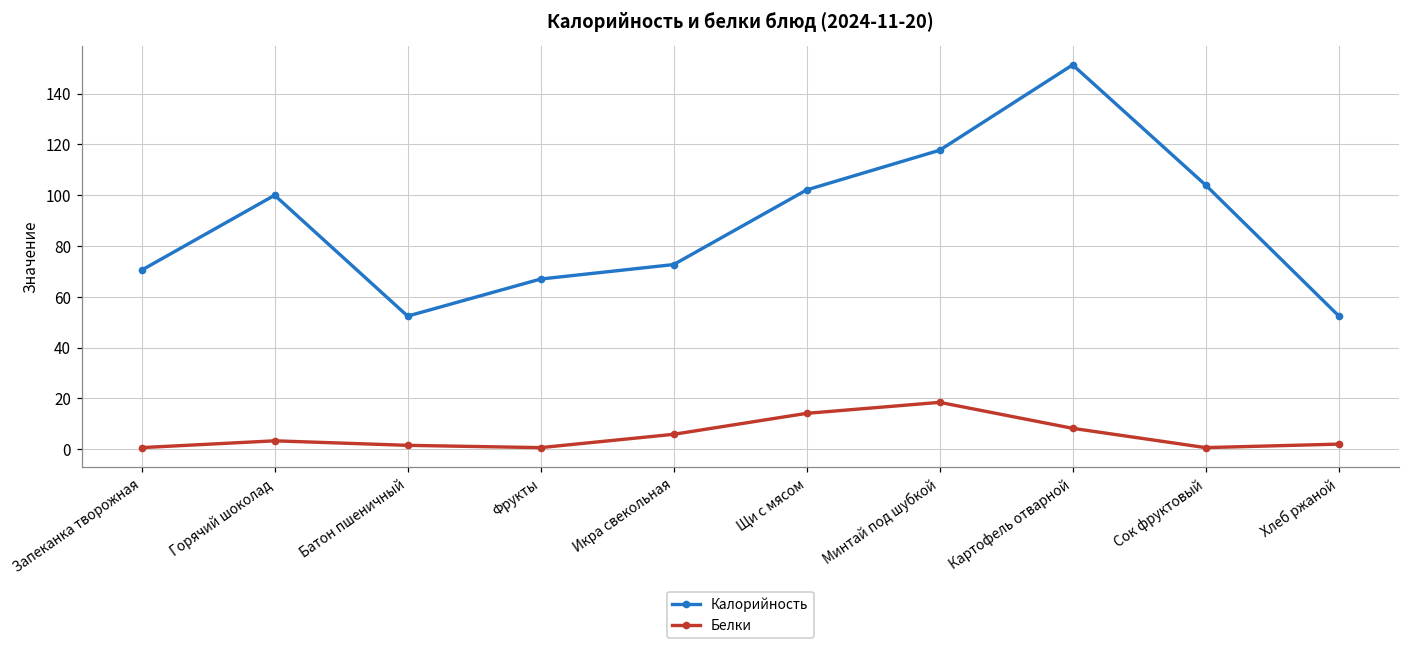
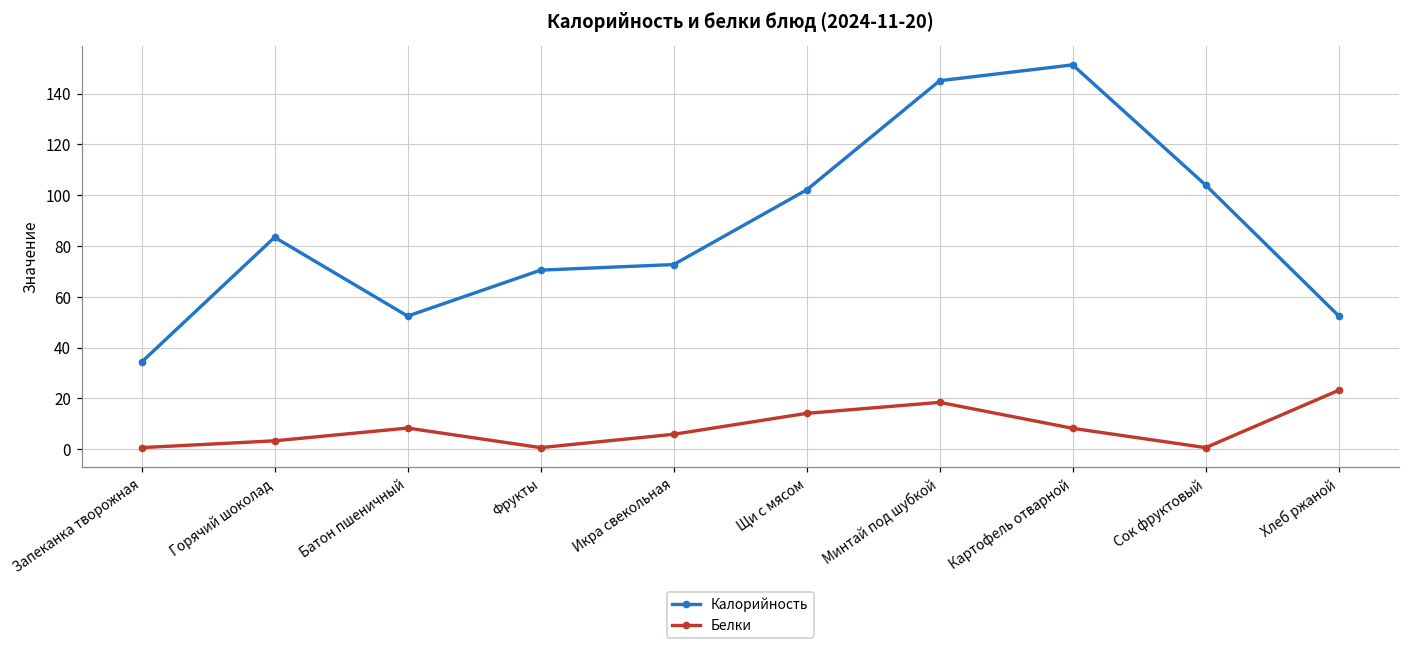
Калорийность, Запеканка творожная: 71 -> 34
Калорийность, Горячий шоколад: 100 -> 83
Белки, Батон пшеничный: 2 -> 8
Калорийность, Фрукты: 67 -> 71
Калорийность, Минтай под шубкой: 118 -> 145
Белки, Хлеб ржаной: 2 -> 23
